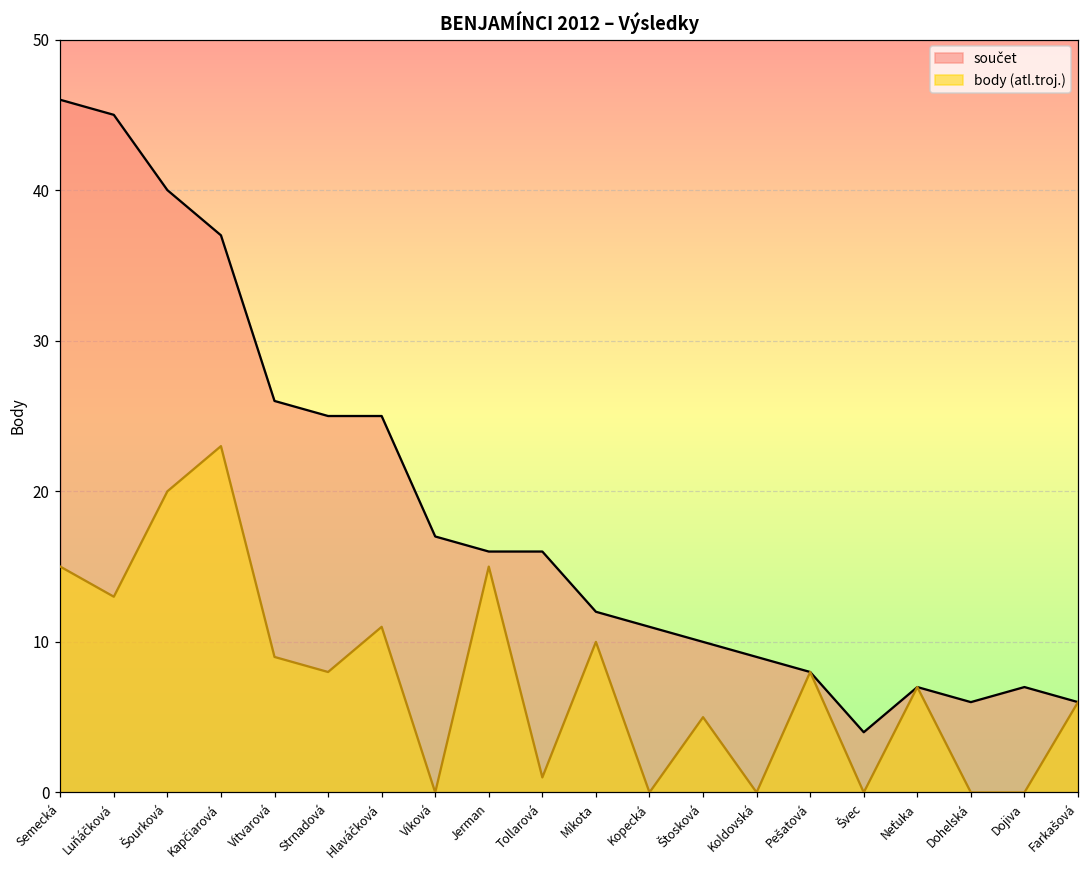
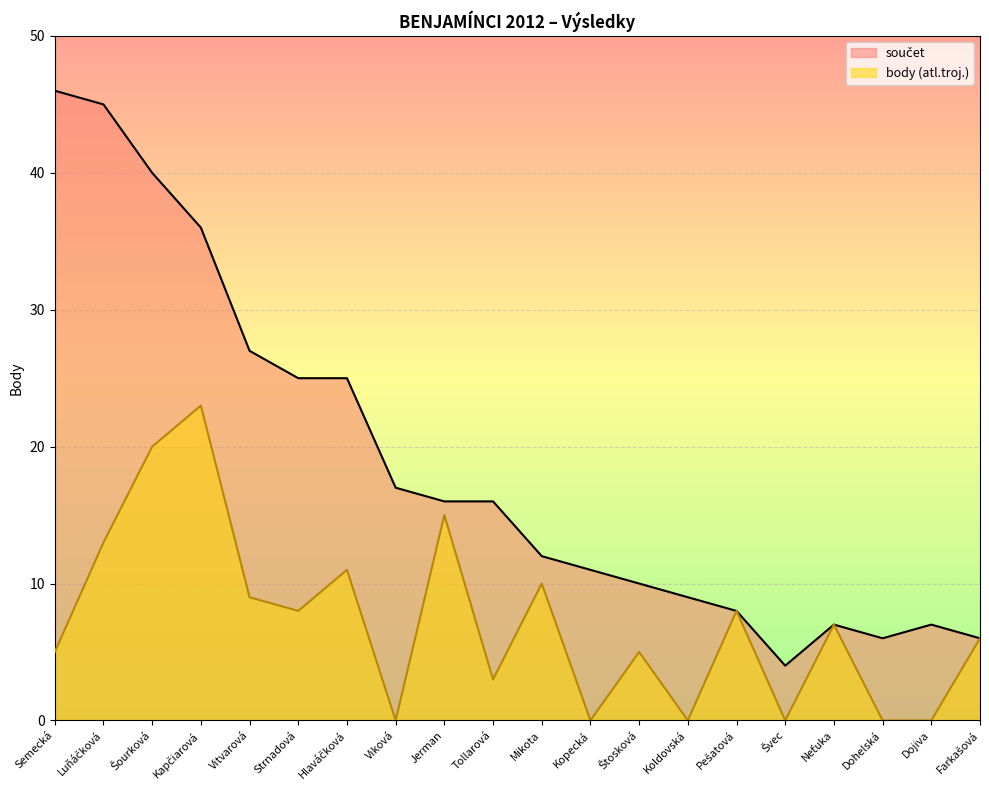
body (atl.troj.), Semecká: 15 -> 5
součet, Kapčiarová: 37 -> 36
součet, Vitvarová: 26 -> 27
body (atl.troj.), Tollarová: 1 -> 3
